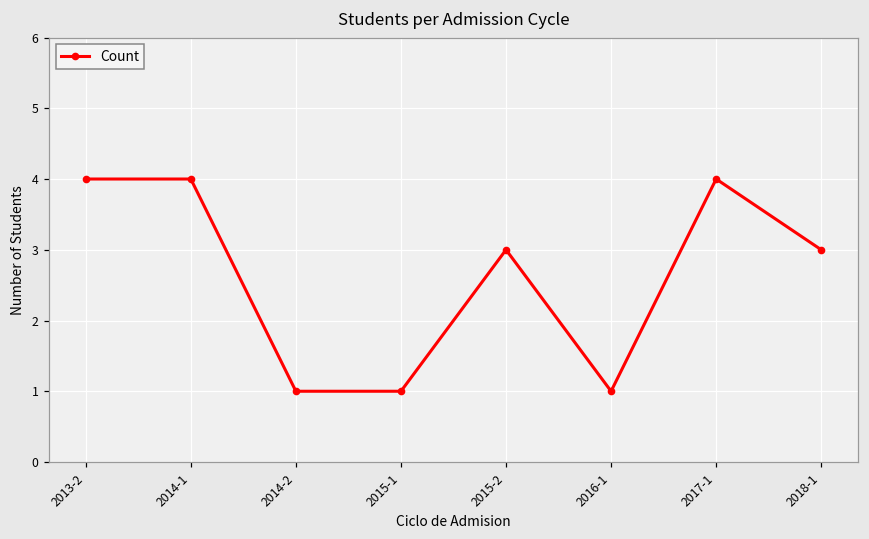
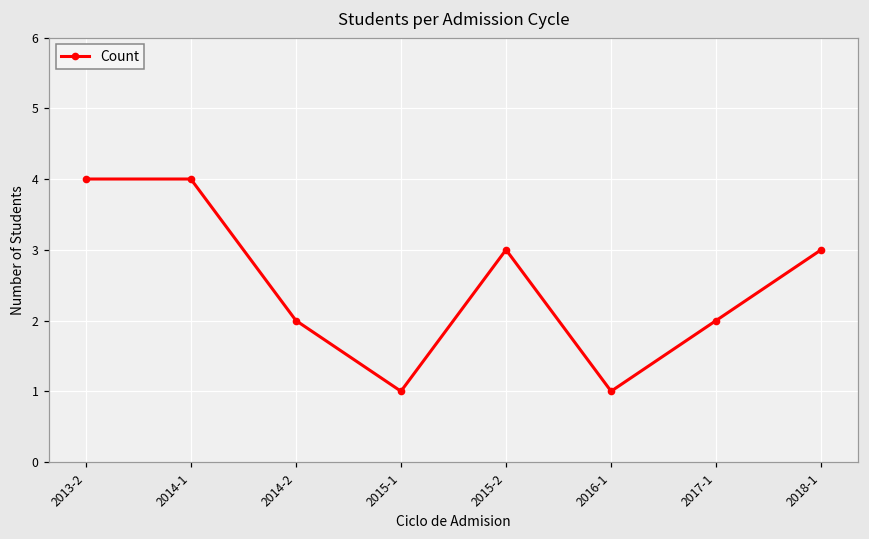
2014-2: 1 -> 2
2017-1: 4 -> 2
